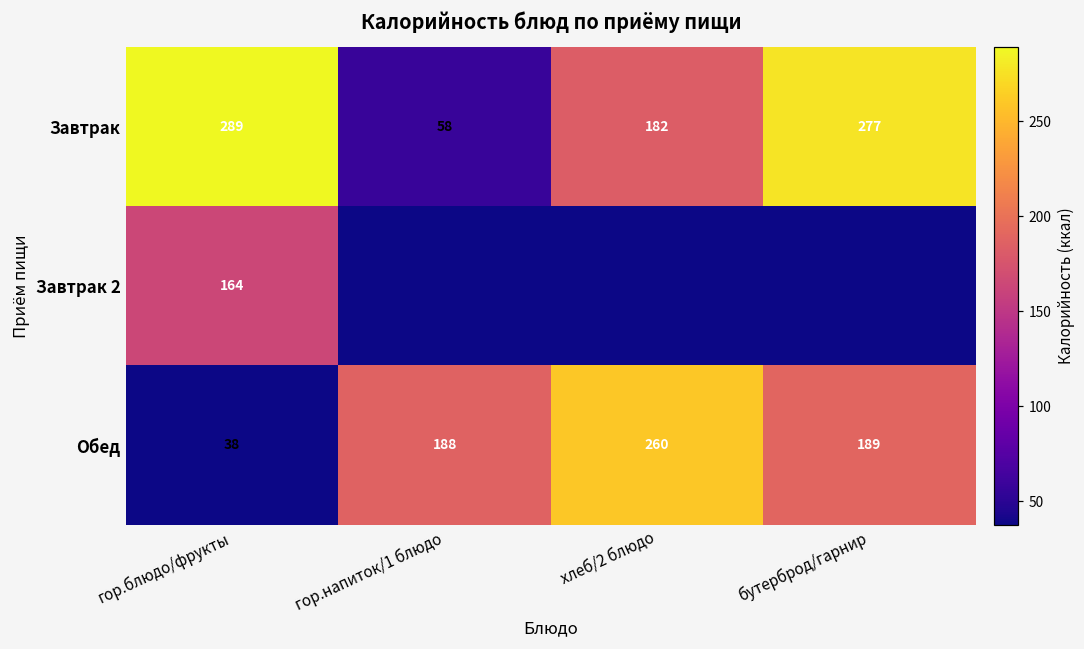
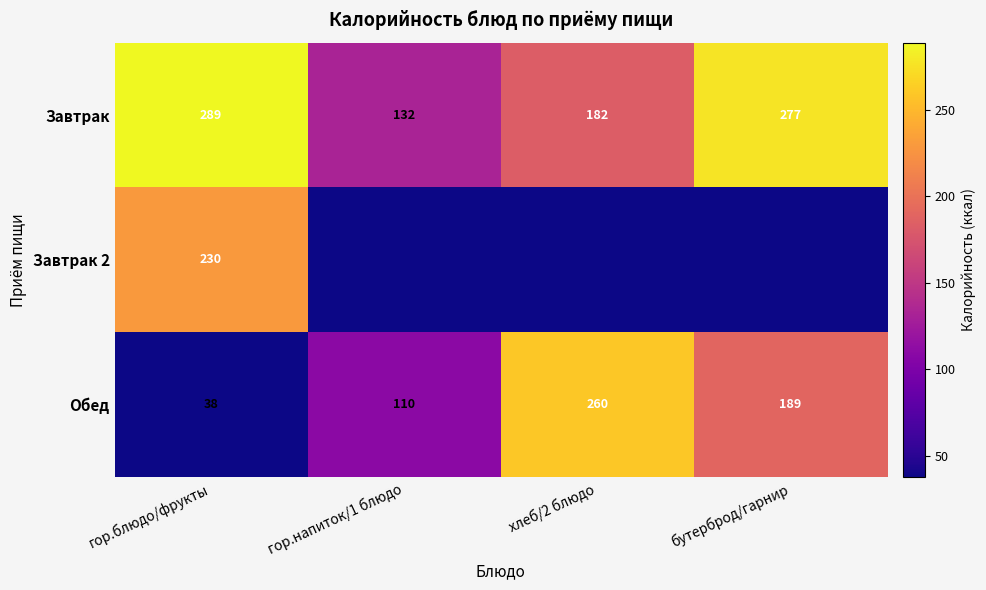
Завтрак, гор.напиток/1 блюдо: 58 -> 132
Завтрак 2, гор.блюдо/фрукты: 164 -> 230
Обед, гор.напиток/1 блюдо: 188 -> 110
